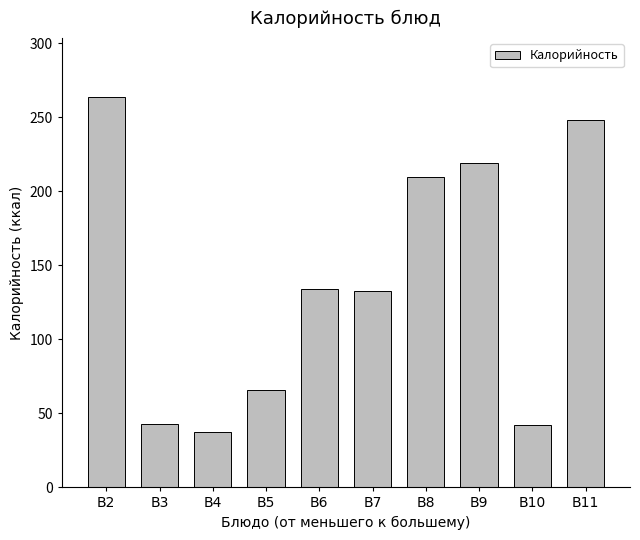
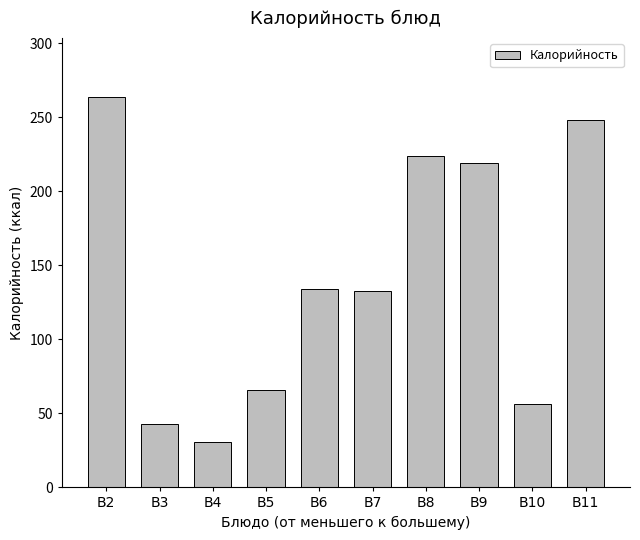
B4: 37 -> 30
B8: 210 -> 224
B10: 42 -> 56
